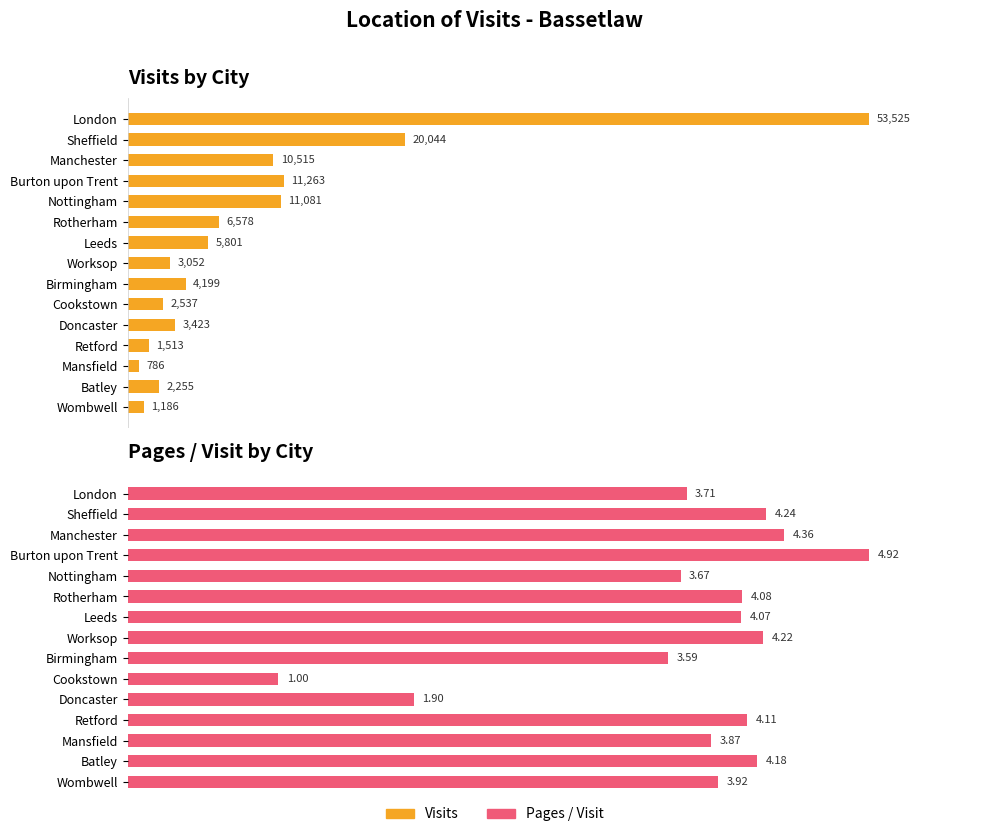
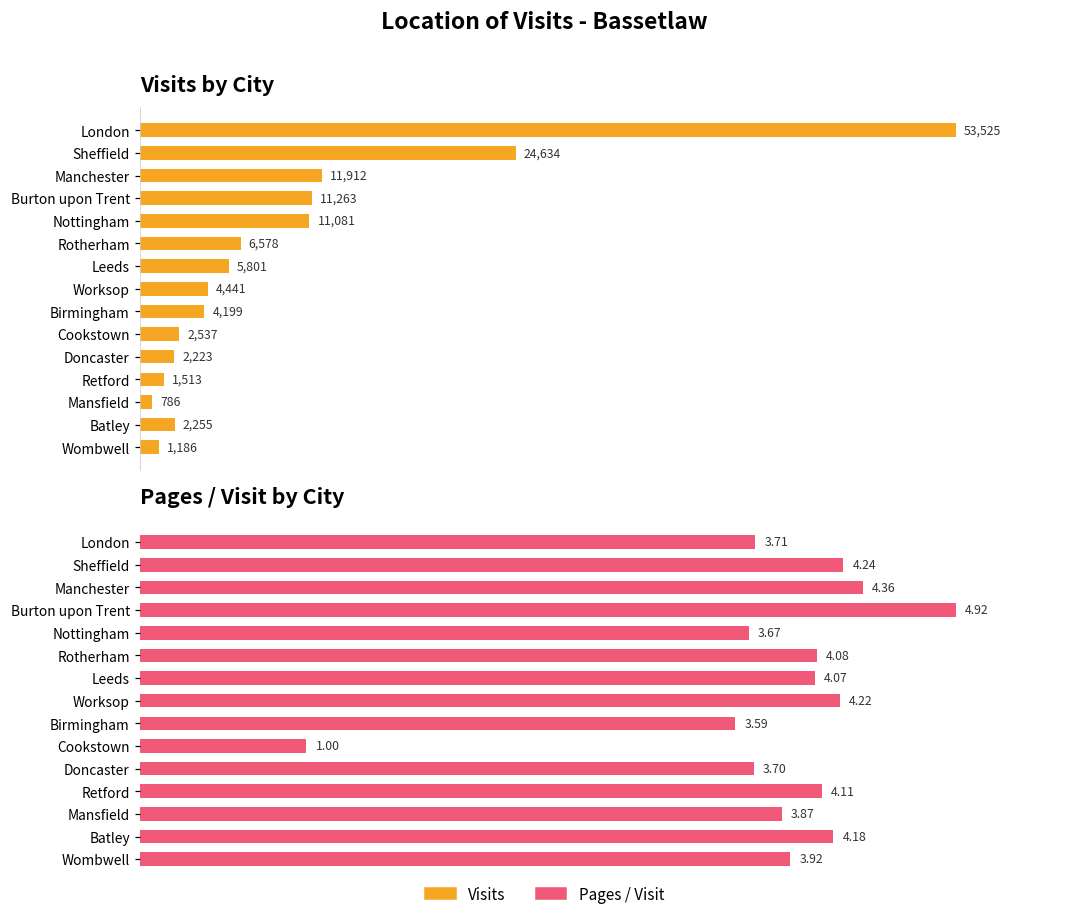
Visits by City, Sheffield: 20,044 -> 24,634
Visits by City, Manchester: 10,515 -> 11,912
Visits by City, Worksop: 3,052 -> 4,441
Visits by City, Doncaster: 3,423 -> 2,223
Pages / Visit by City, Doncaster: 1.90 -> 3.70
